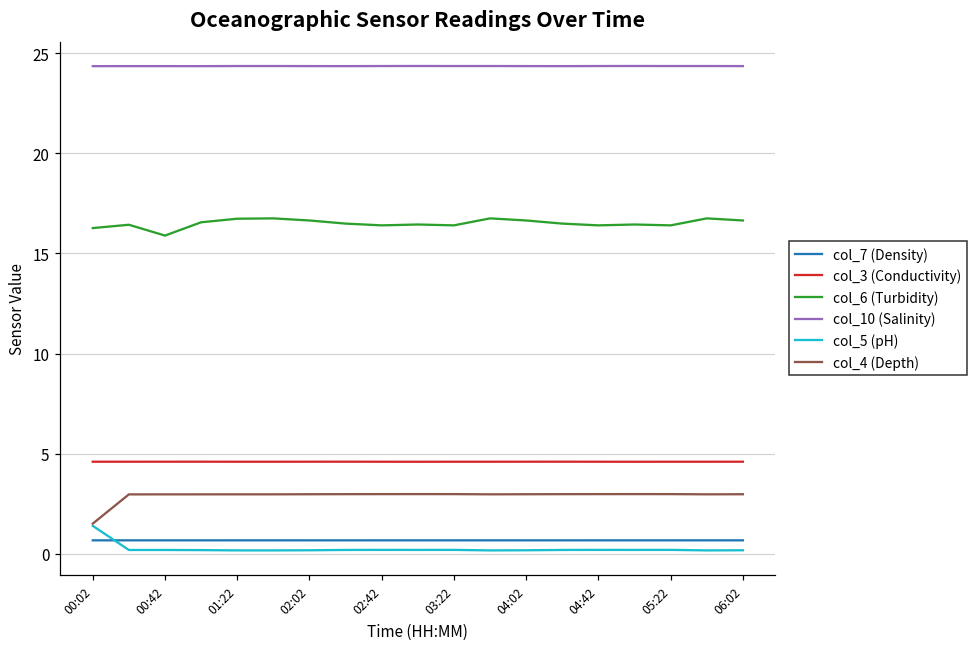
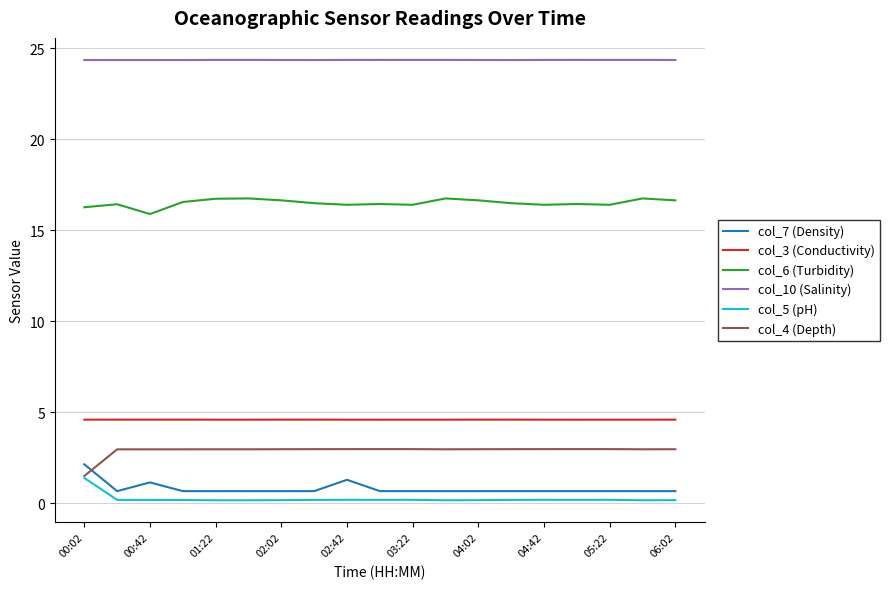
col_7 (Density), 00:02: 0.7 -> 2.1
col_7 (Density), 00:42: 0.7 -> 1.1
col_7 (Density), 02:42: 0.7 -> 1.3
